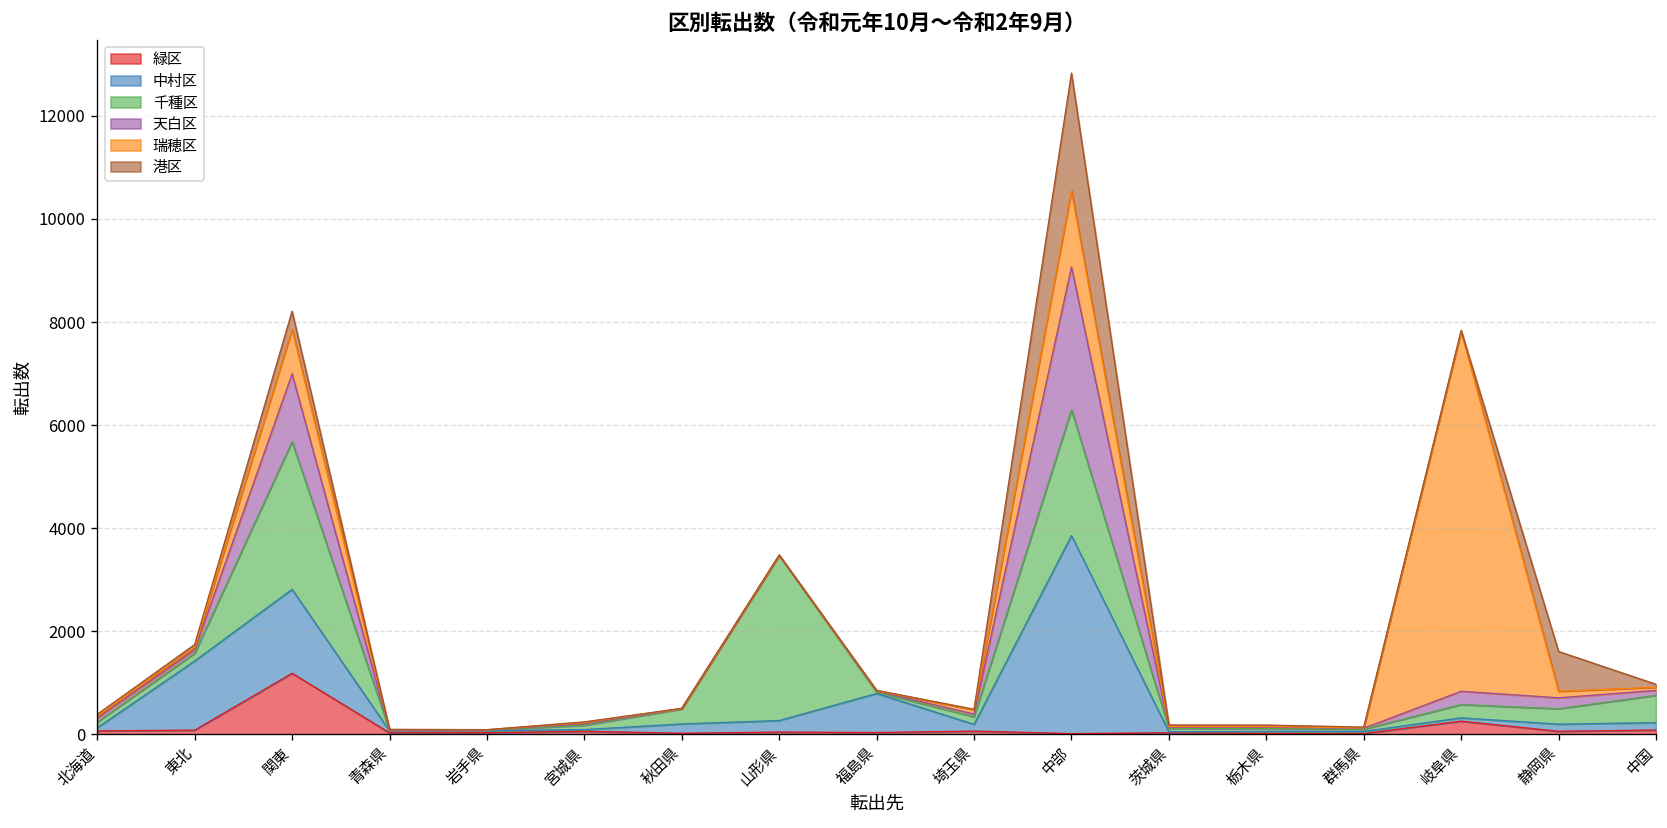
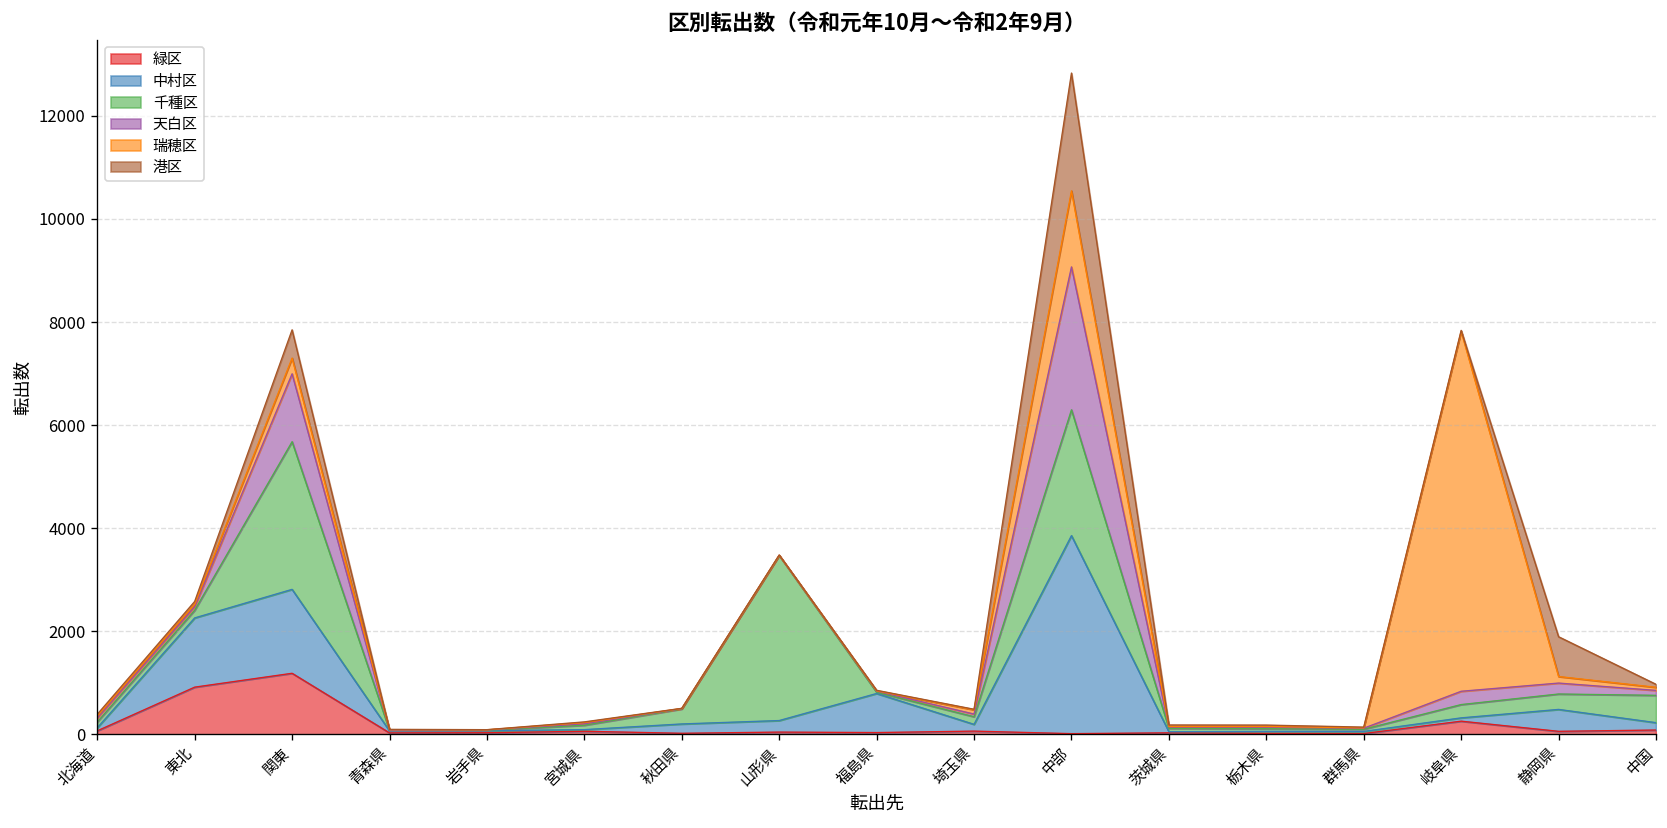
緑区, 東北: 100 -> 900
瑞穂区, 関東: 900 -> 300
港区, 関東: 400 -> 500
中村区, 静岡県: 100 -> 400
